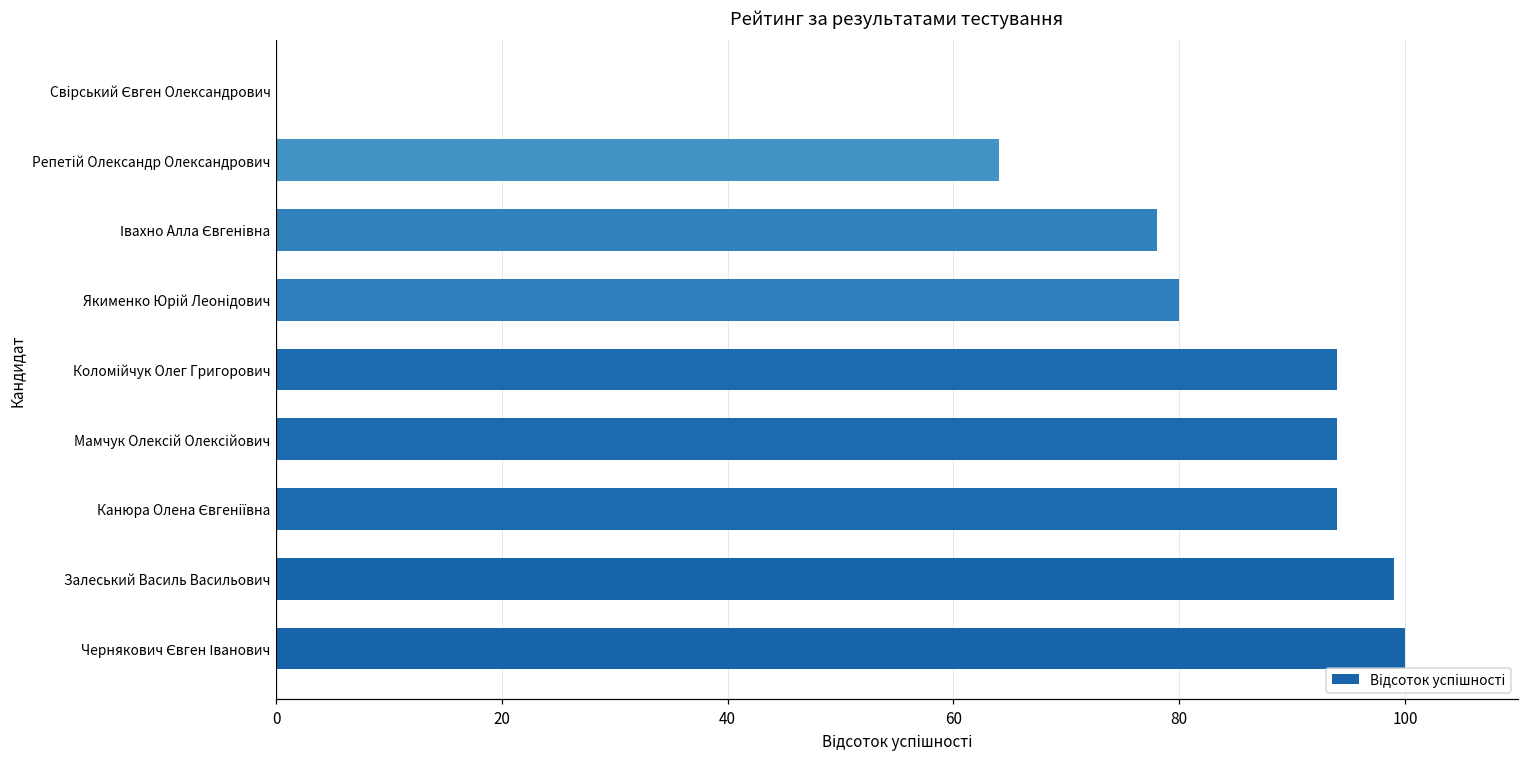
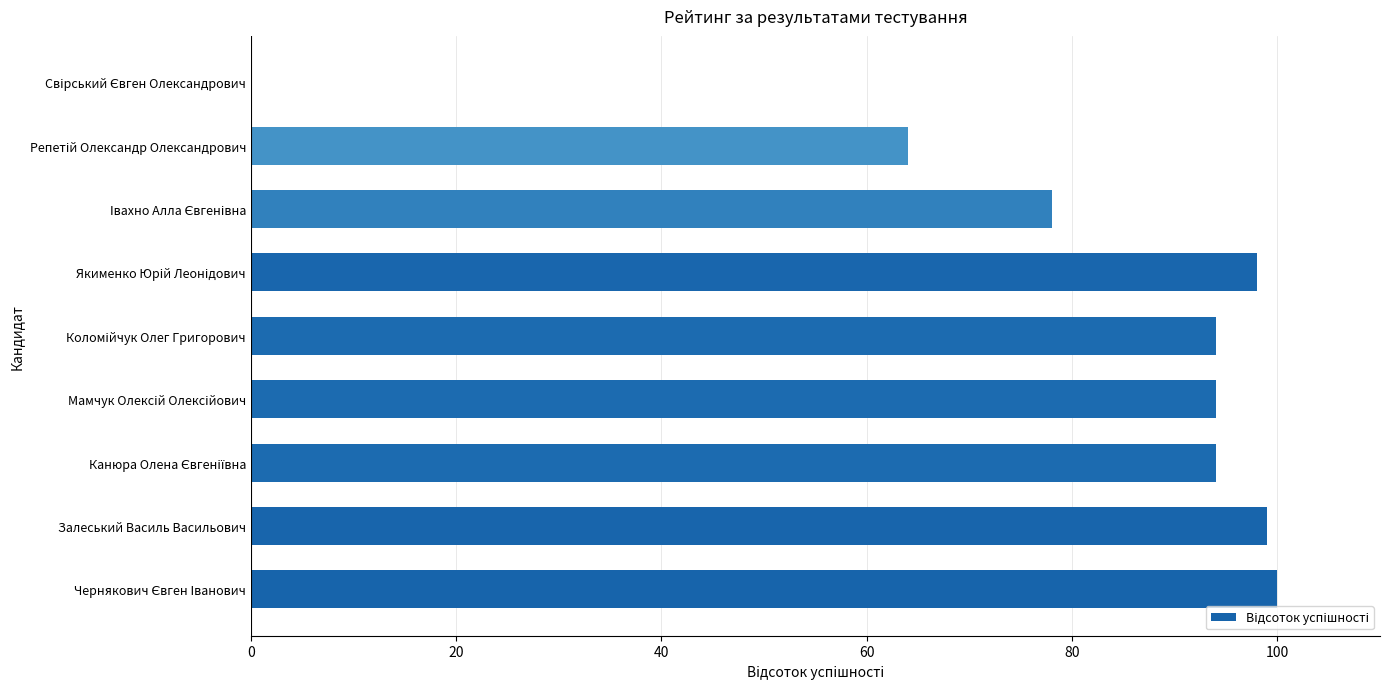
Якименко Юрій Леонідович: 80 -> 98
